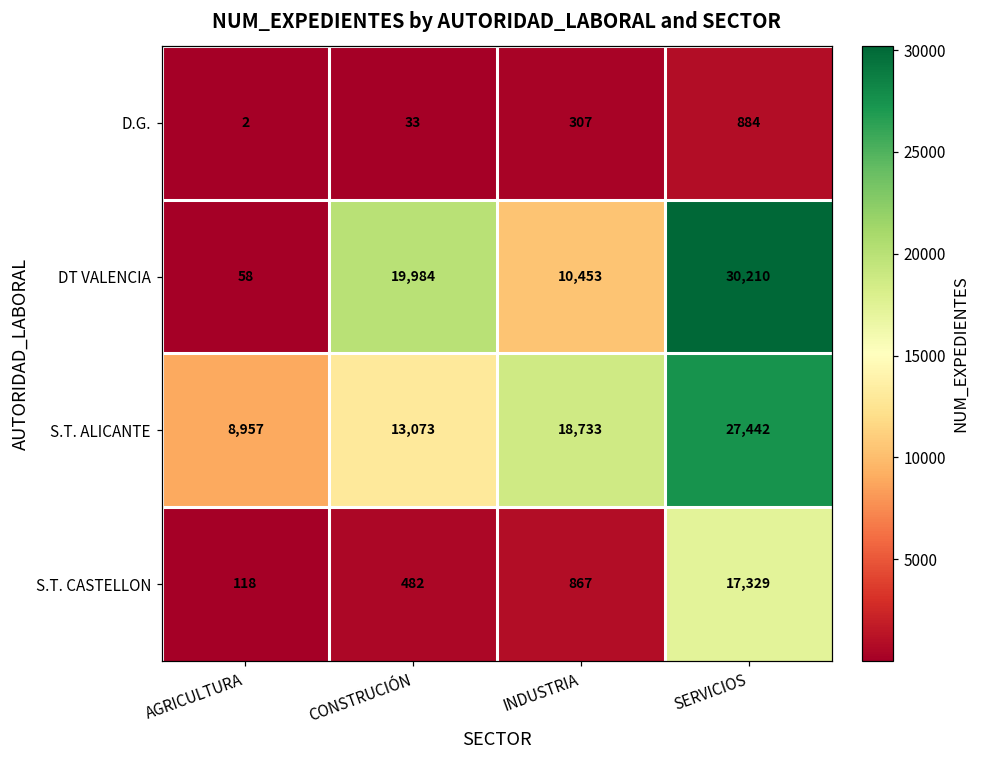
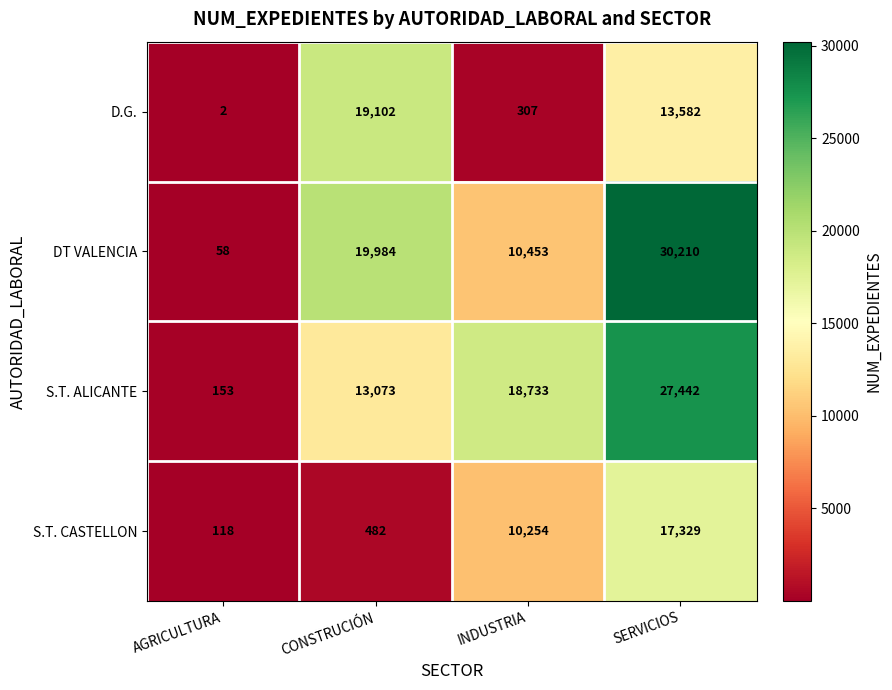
D.G., CONSTRUCIÓN: 33 -> 19,102
D.G., SERVICIOS: 884 -> 13,582
S.T. ALICANTE, AGRICULTURA: 8,957 -> 153
S.T. CASTELLON, INDUSTRIA: 867 -> 10,254
